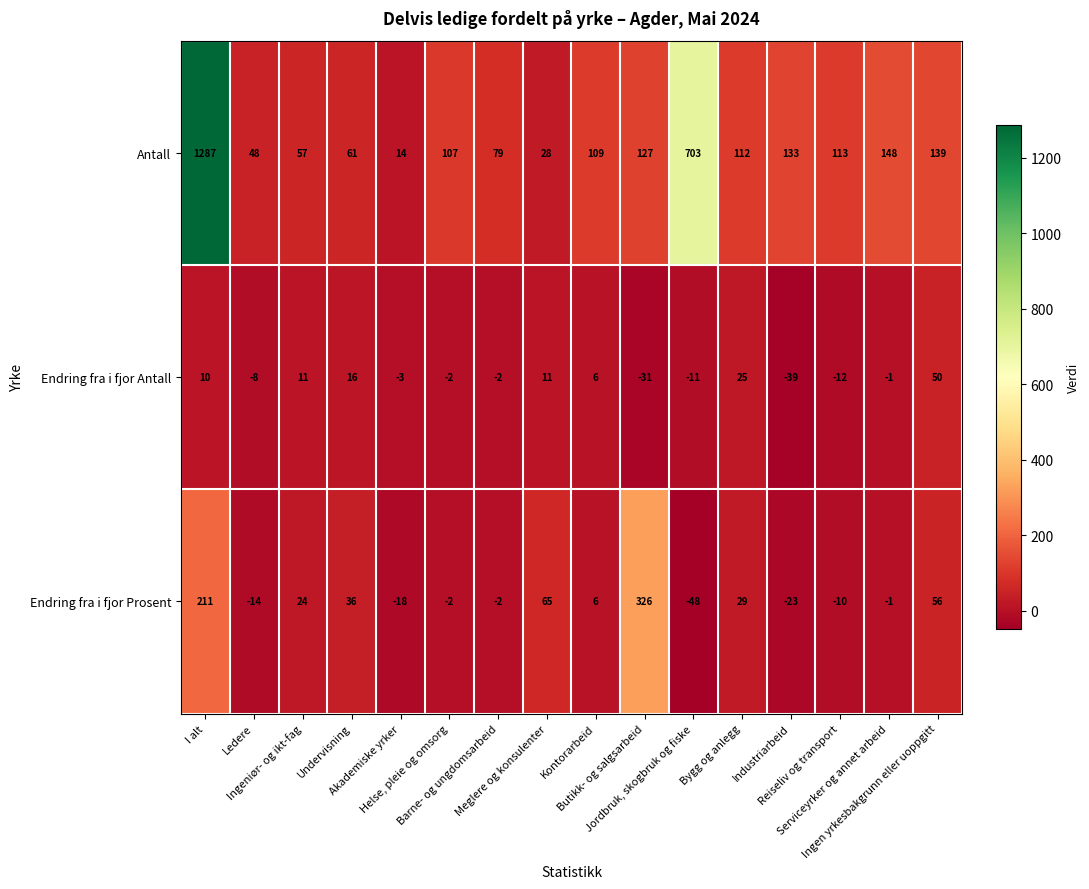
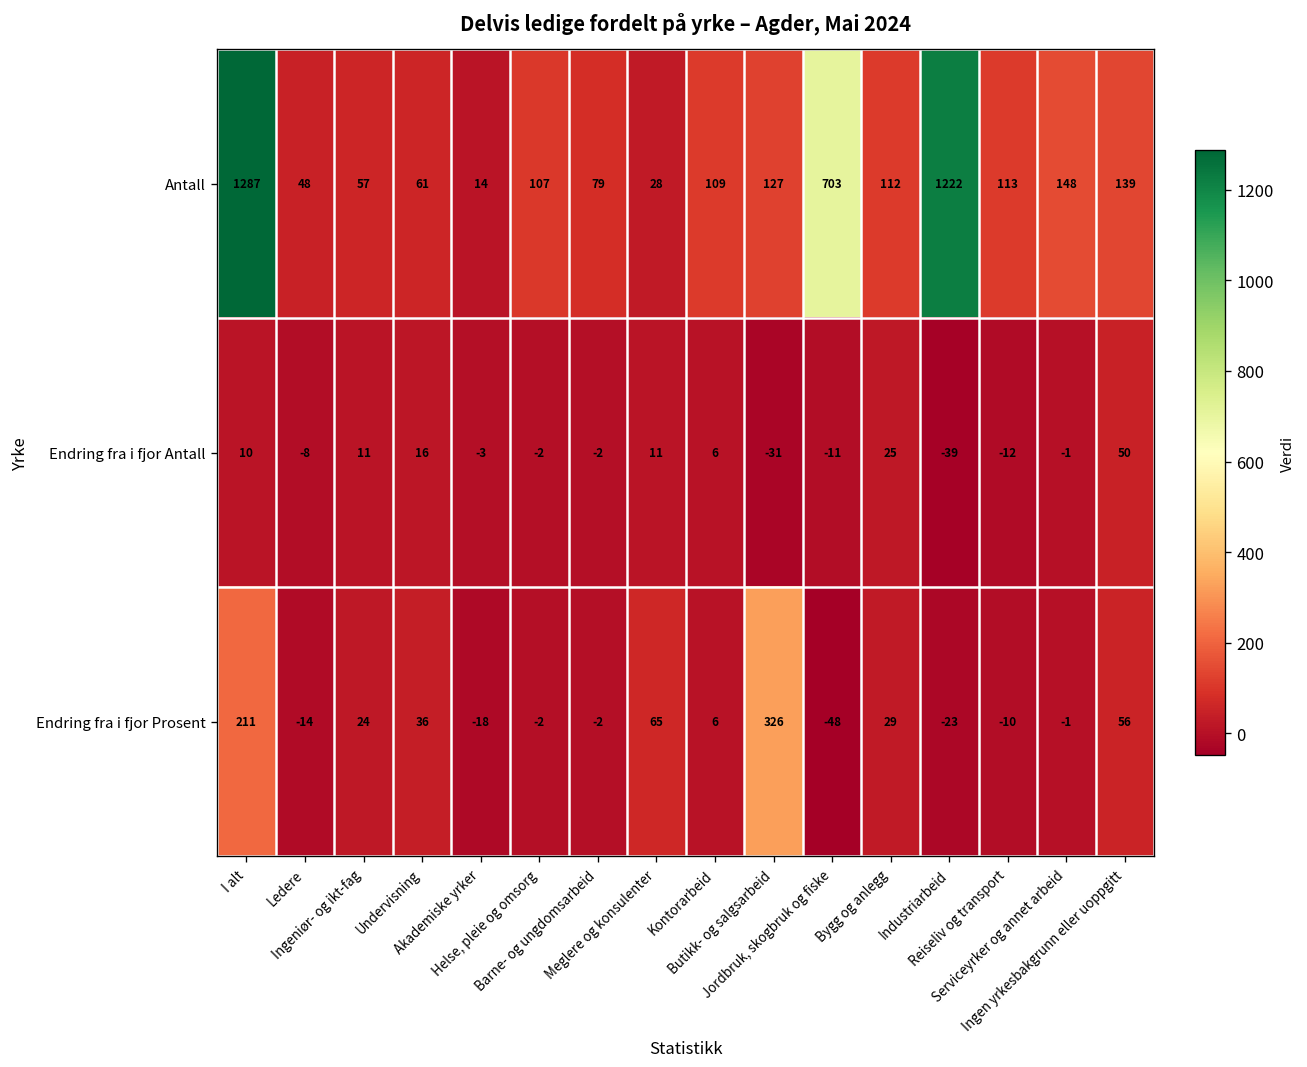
Antall, Industriarbeid: 133 -> 1222
